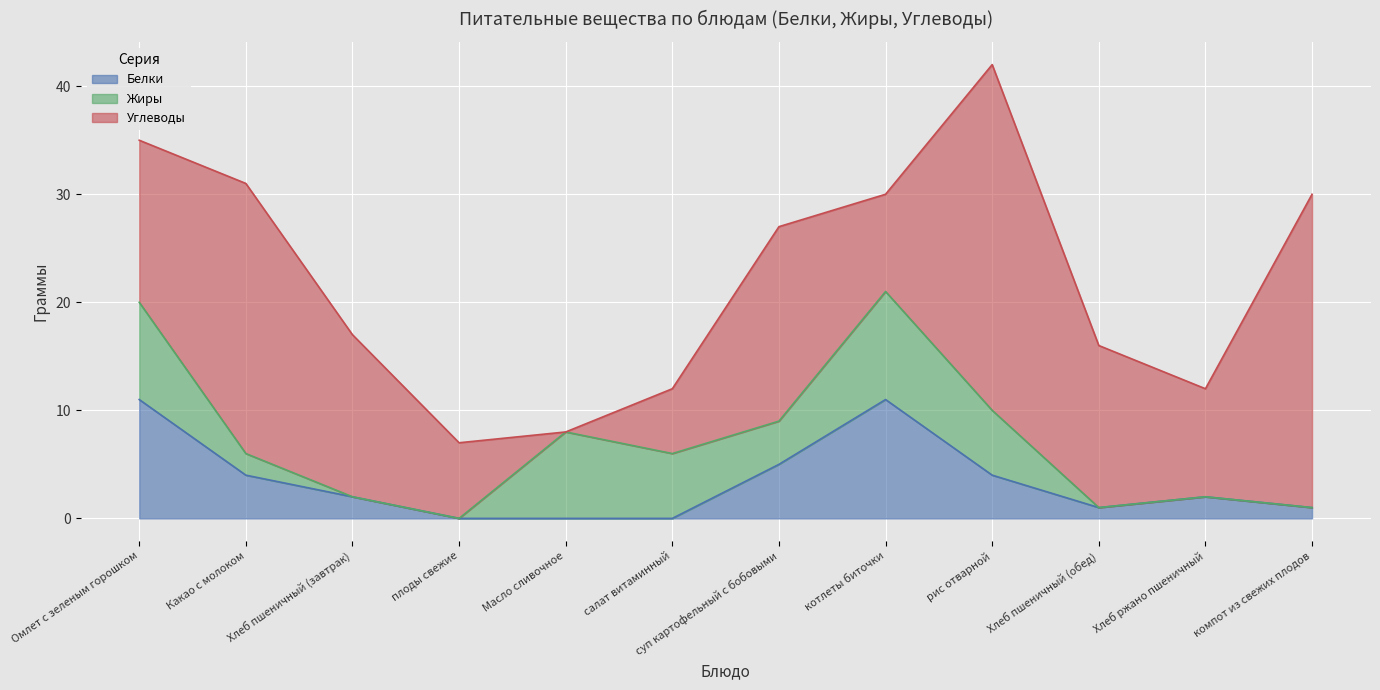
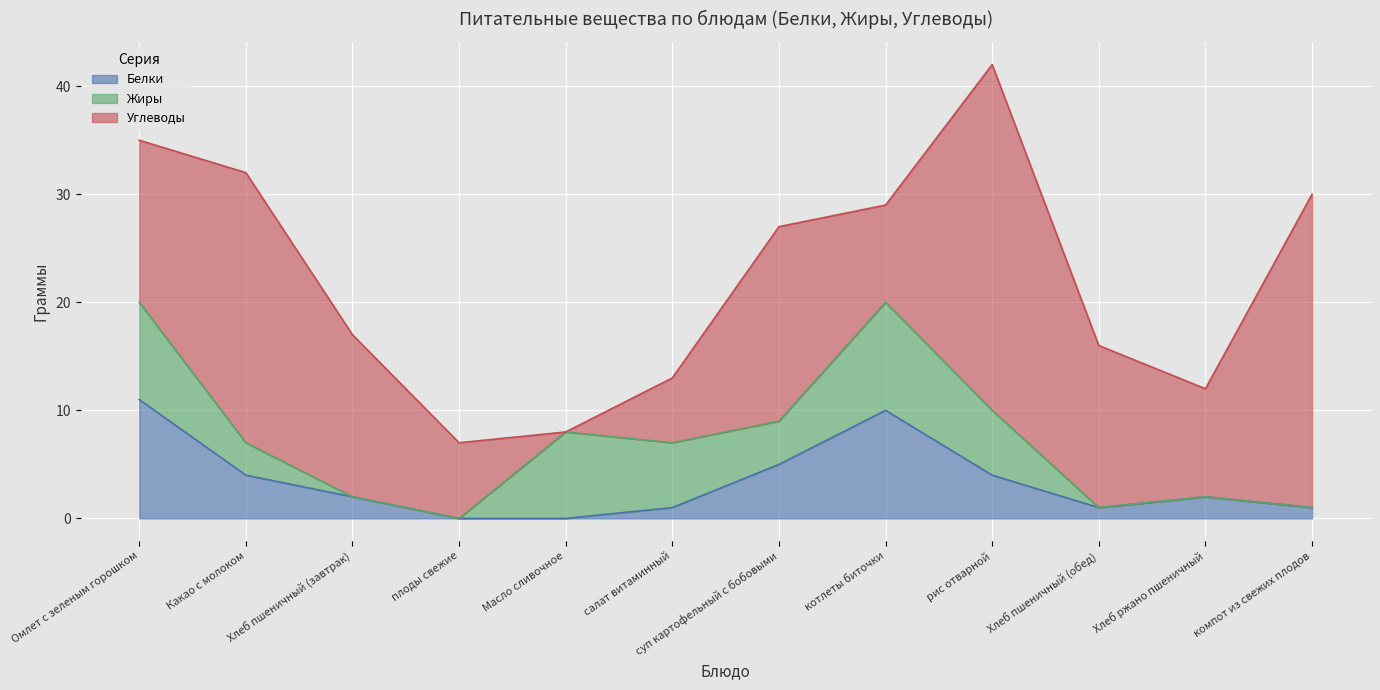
Жиры, Какао с молоком: 2 -> 3
Белки, салат витаминный: 0 -> 1
Белки, котлеты биточки: 11 -> 10
